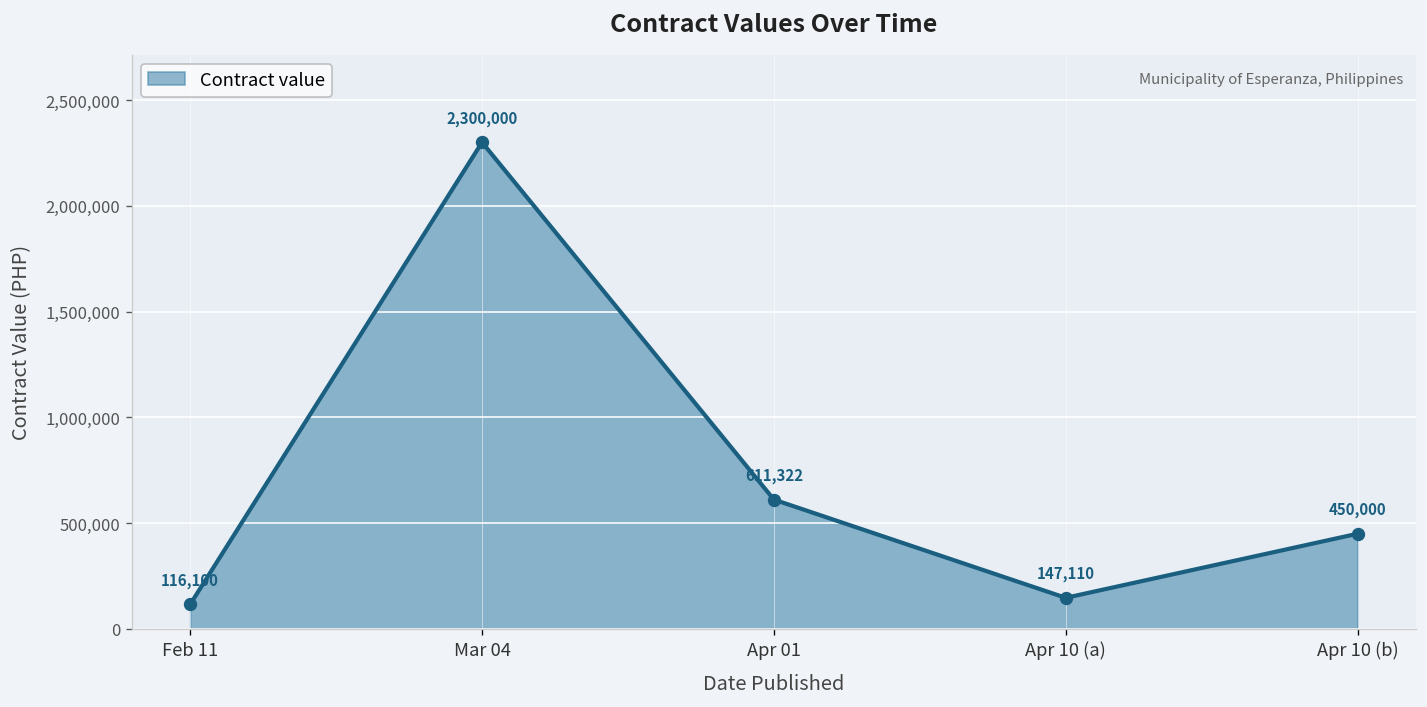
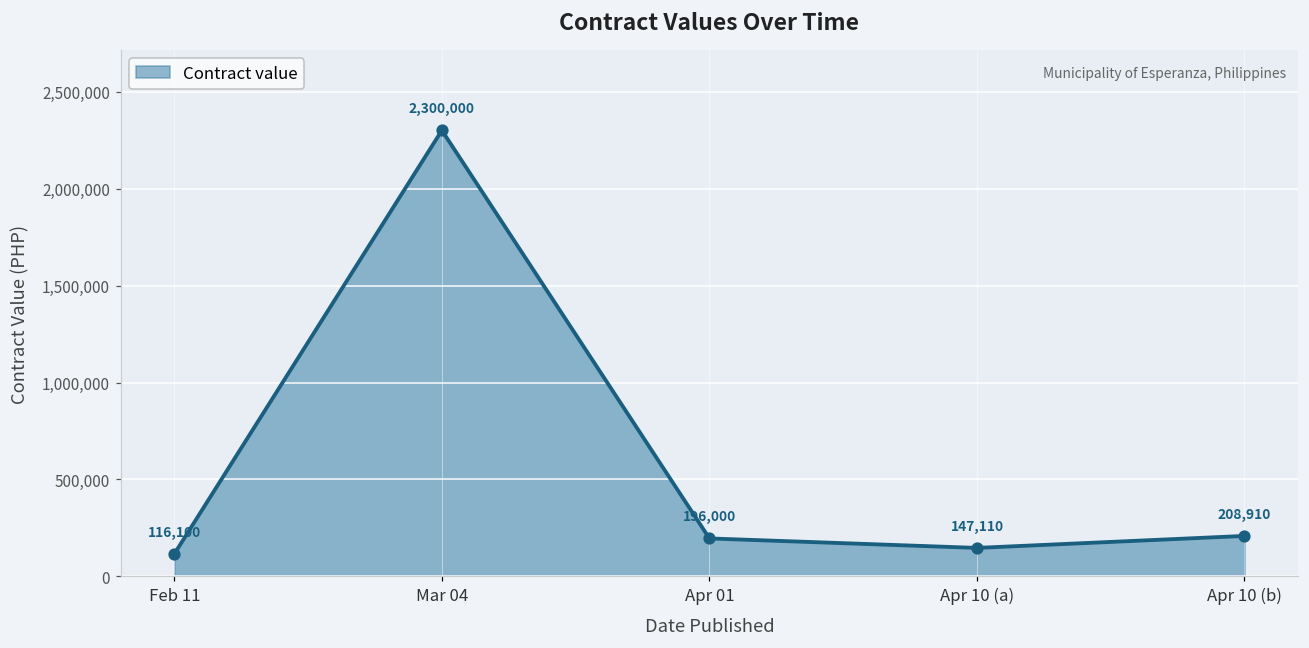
Contract value, Apr 01: 611,322 -> 196,000
Contract value, Apr 10 (b): 450,000 -> 208,910
